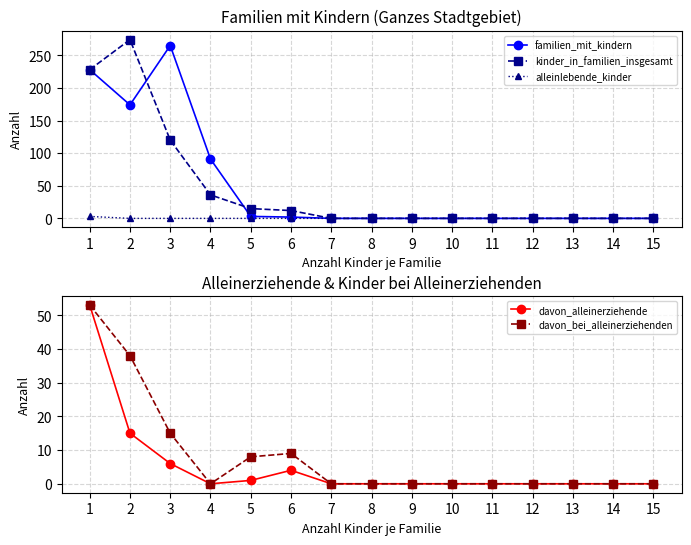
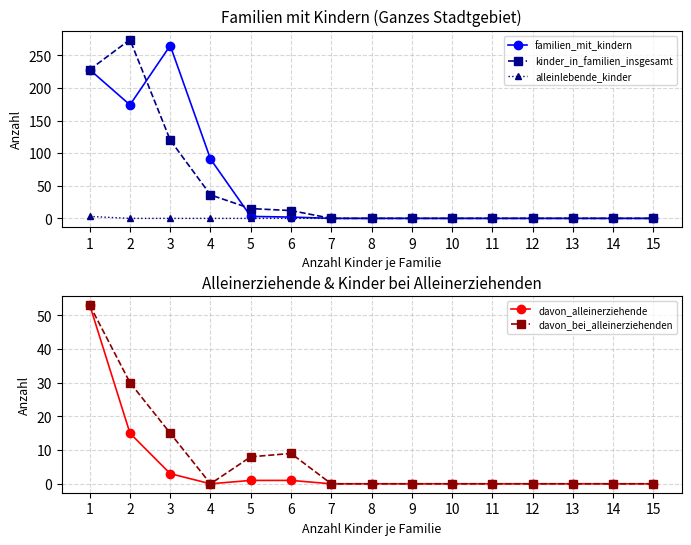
Alleinerziehende & Kinder bei Alleinerziehenden, davon_bei_alleinerziehenden, 2: 38 -> 30
Alleinerziehende & Kinder bei Alleinerziehenden, davon_alleinerziehende, 3: 6 -> 3
Alleinerziehende & Kinder bei Alleinerziehenden, davon_alleinerziehende, 6: 4 -> 1
